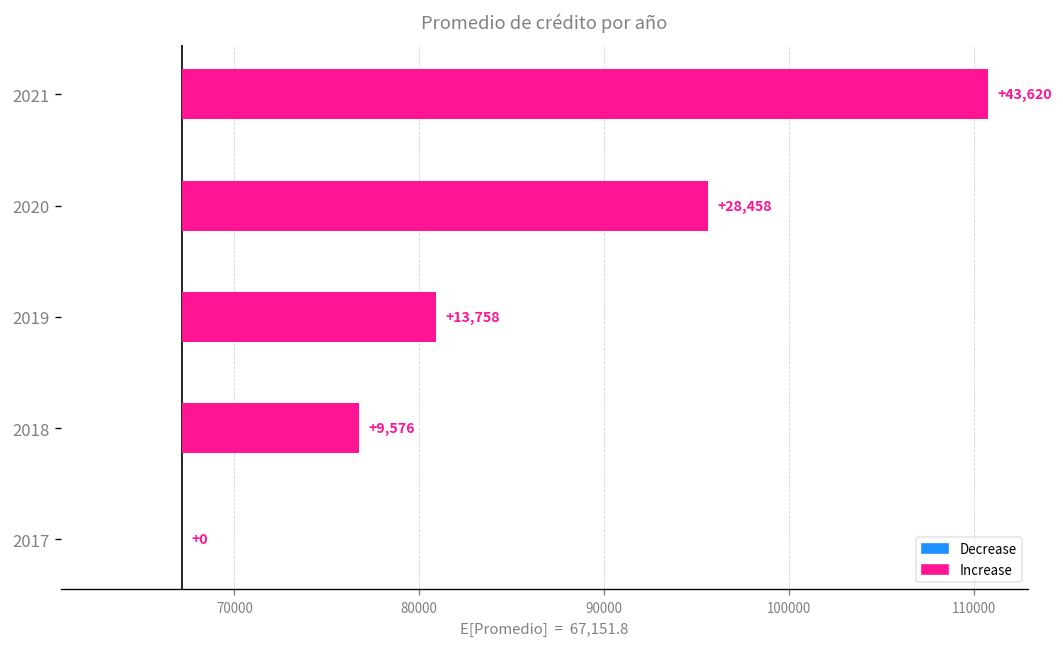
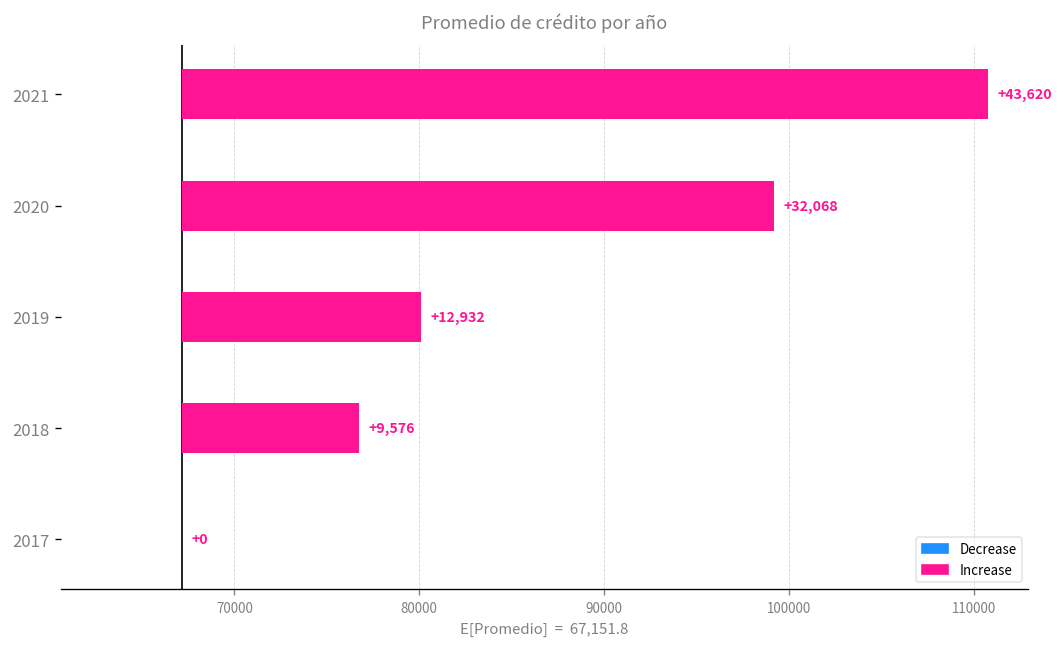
2020: +28,458 -> +32,068
2019: +13,758 -> +12,932
